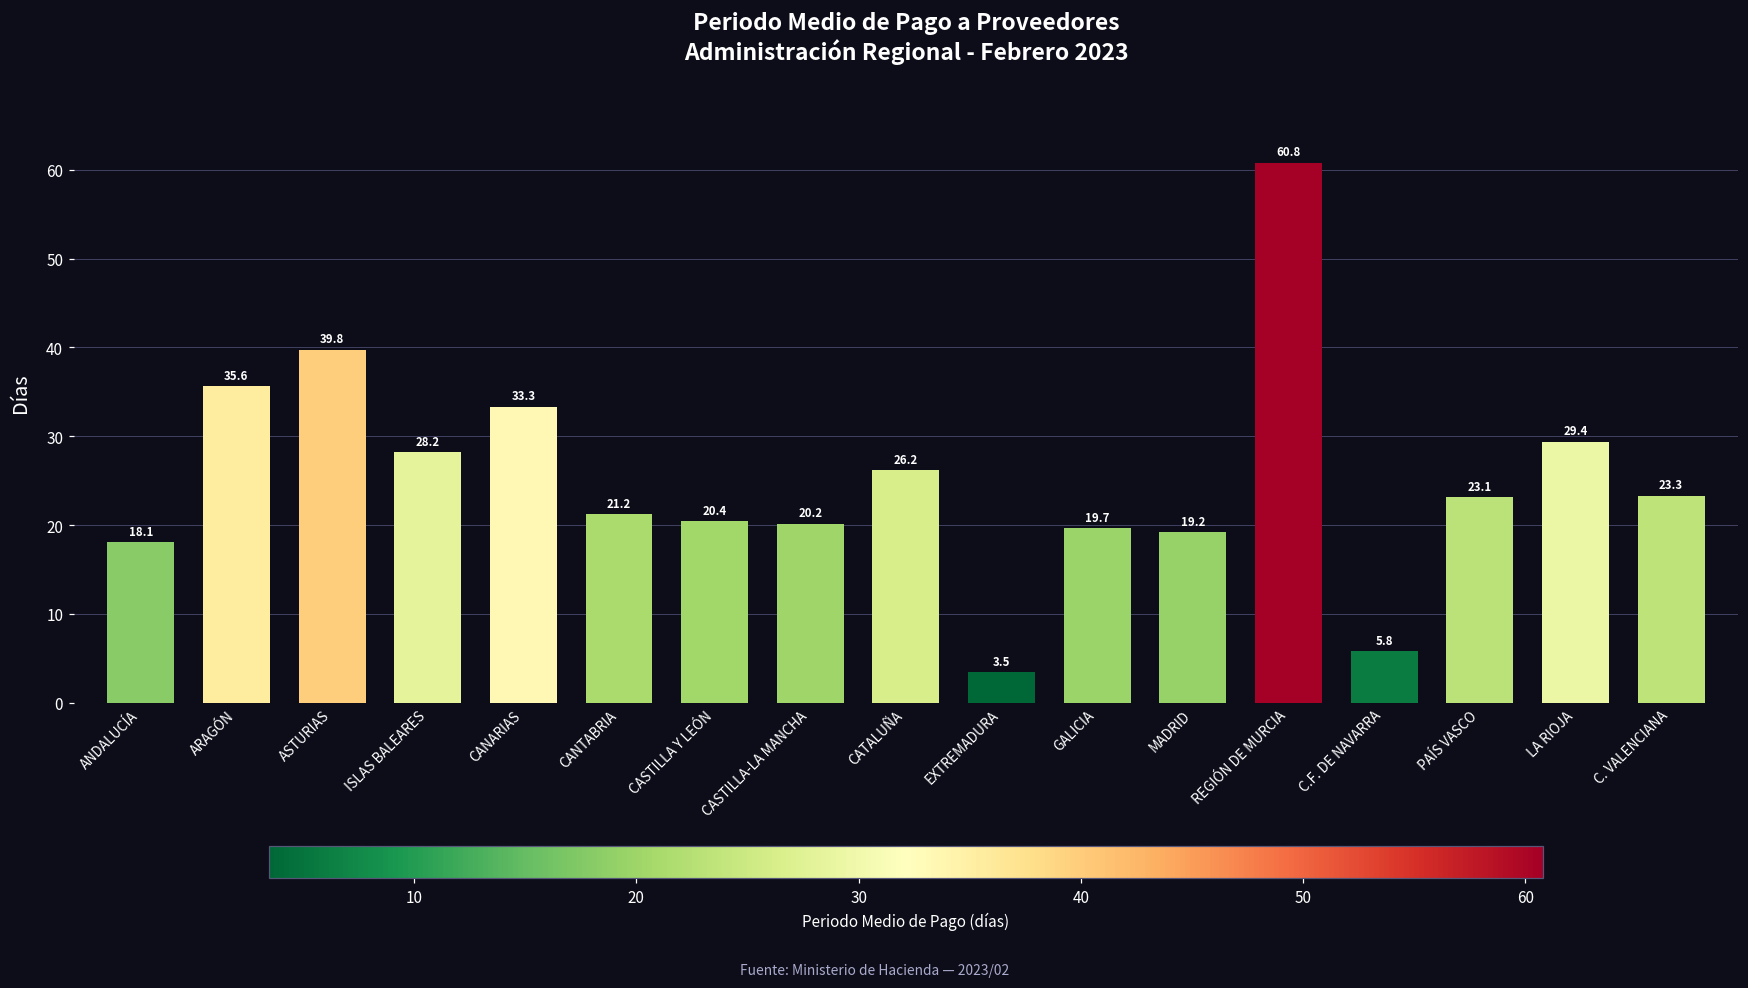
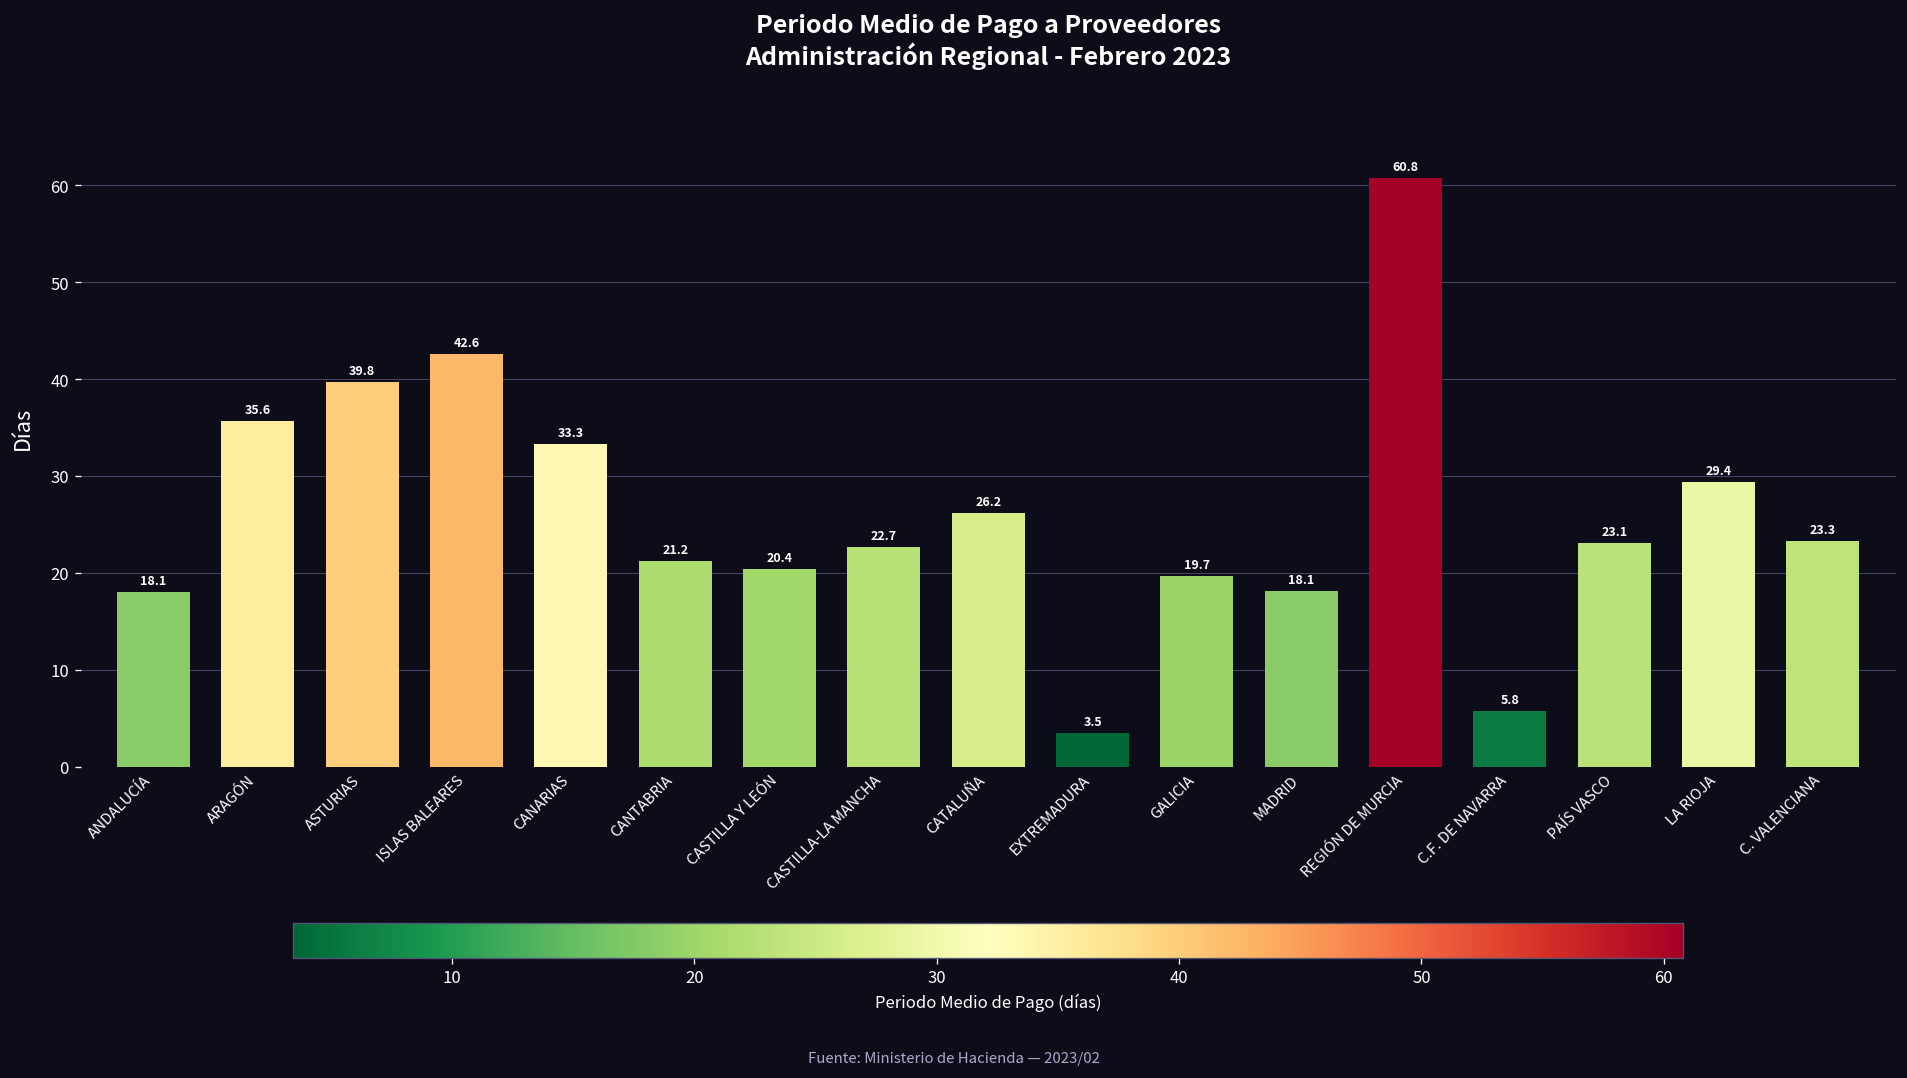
ISLAS BALEARES: 28.2 -> 42.6
CASTILLA-LA MANCHA: 20.2 -> 22.7
MADRID: 19.2 -> 18.1
